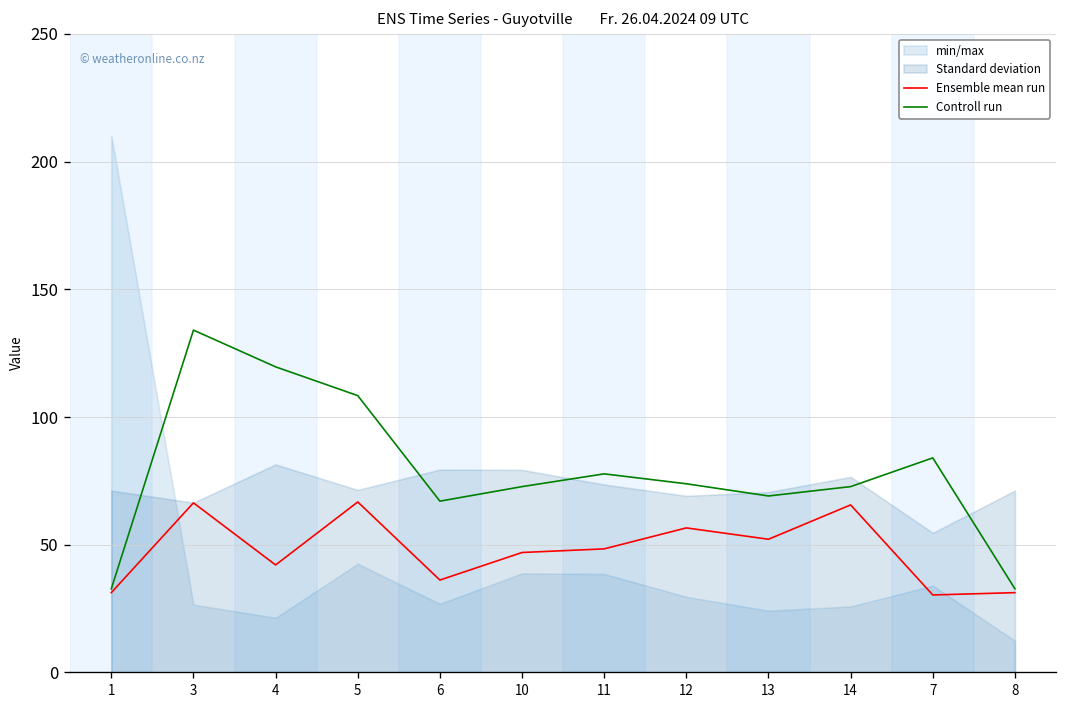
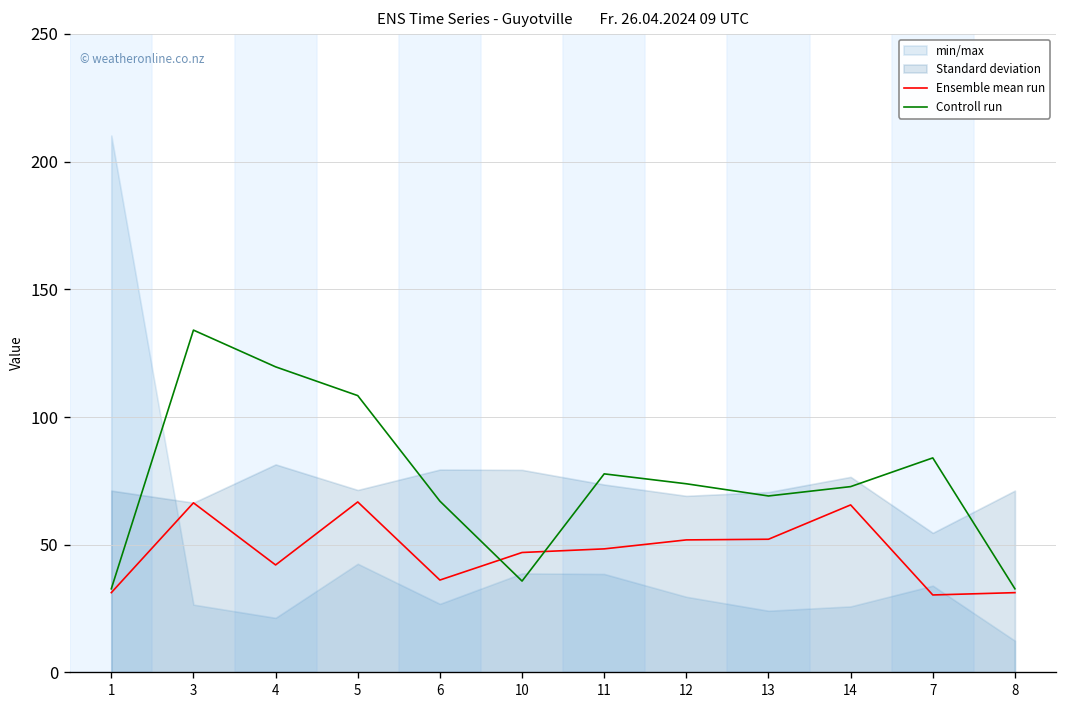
Controll run, 10: 73 -> 36
Ensemble mean run, 12: 57 -> 52
